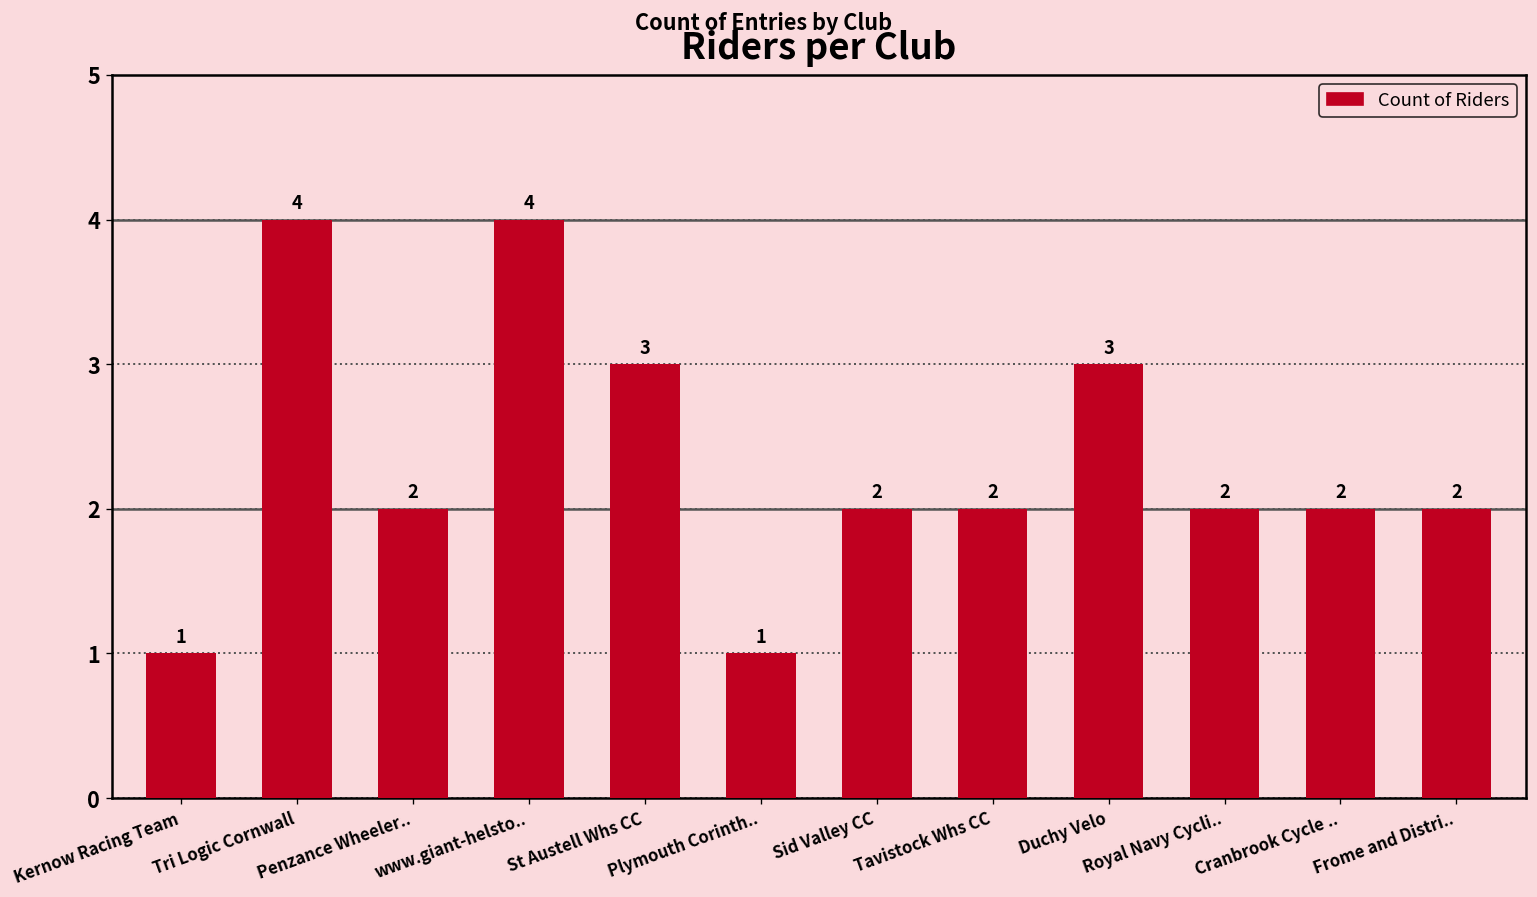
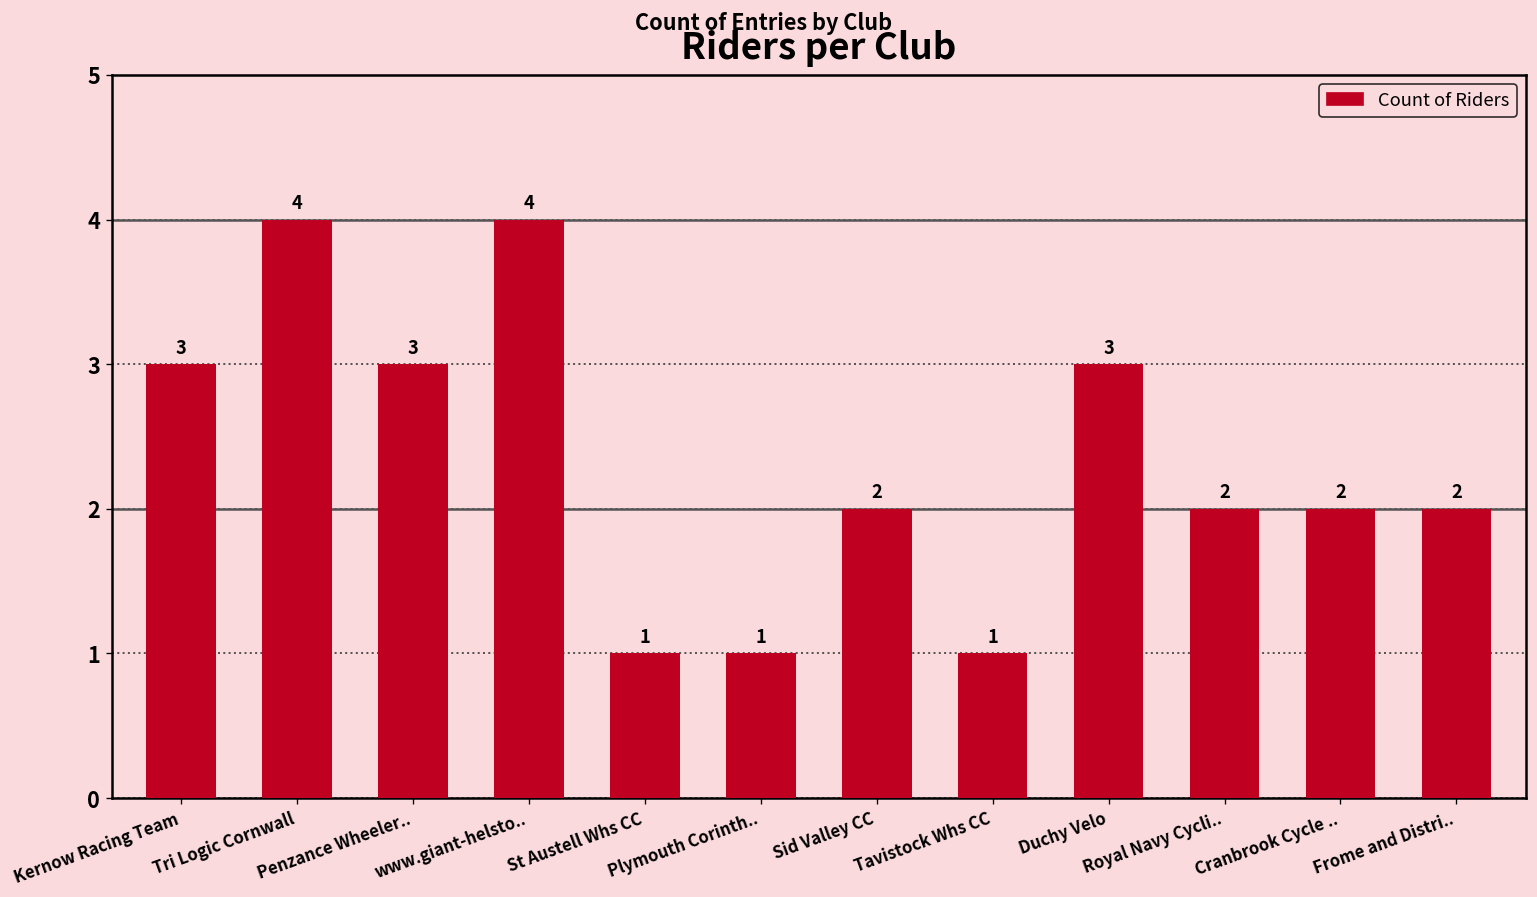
Kernow Racing Team: 1 -> 3
Penzance Wheeler..: 2 -> 3
St Austell Whs CC: 3 -> 1
Tavistock Whs CC: 2 -> 1
